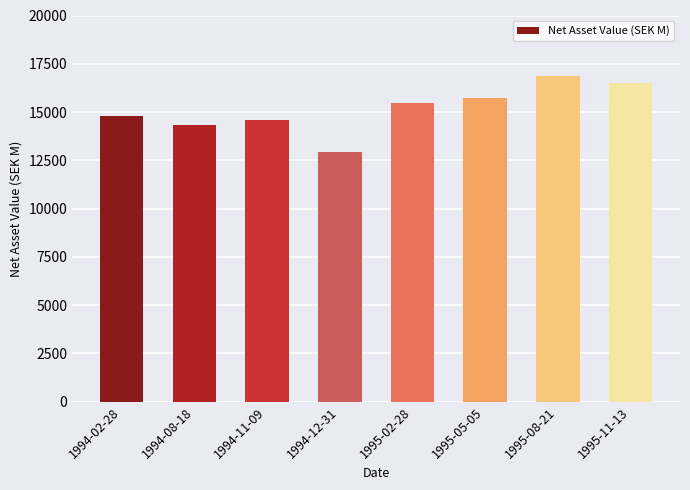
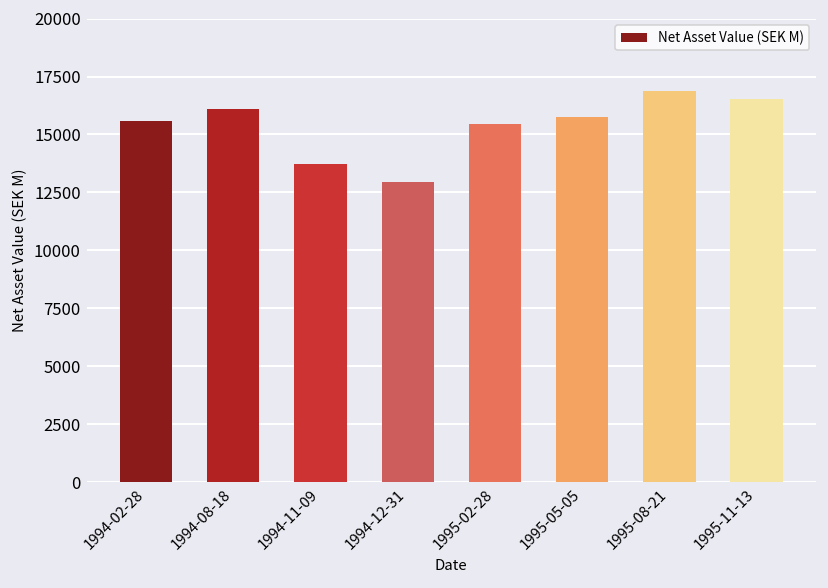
1994-02-28: 14800 -> 15600
1994-08-18: 14400 -> 16100
1994-11-09: 14600 -> 13700
